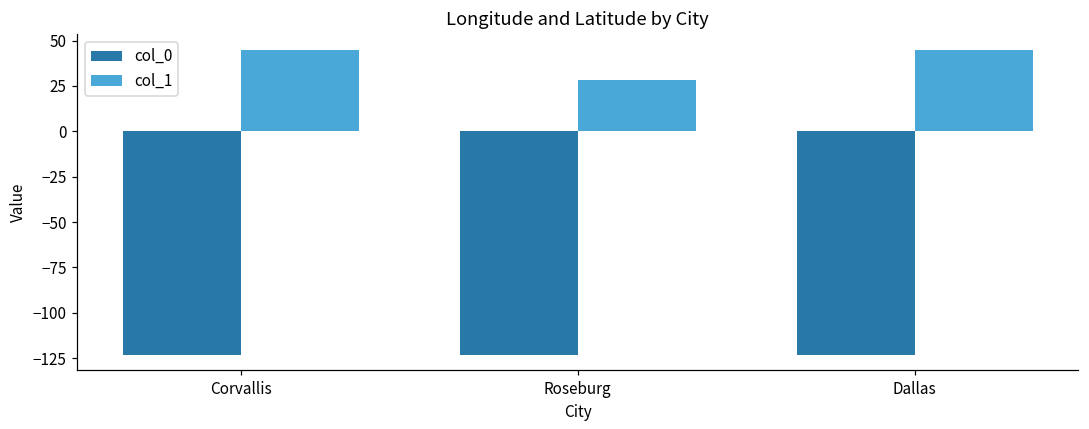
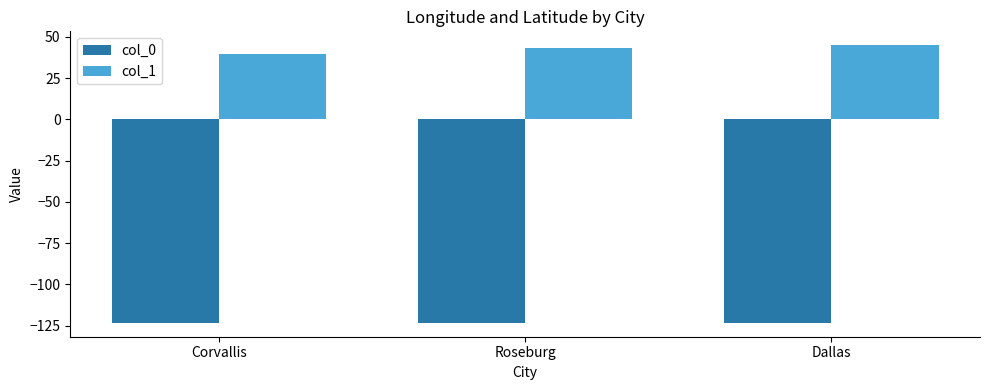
col_1, Corvallis: 45 -> 39
col_1, Roseburg: 28 -> 43
